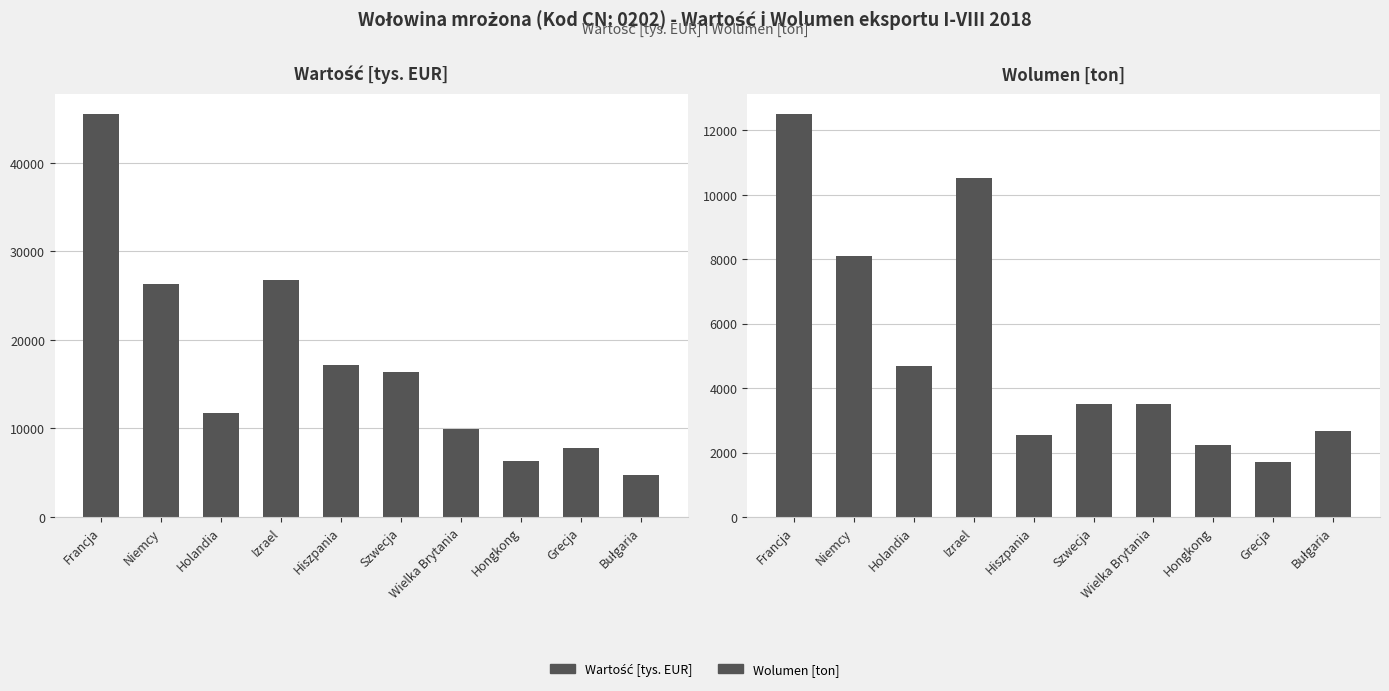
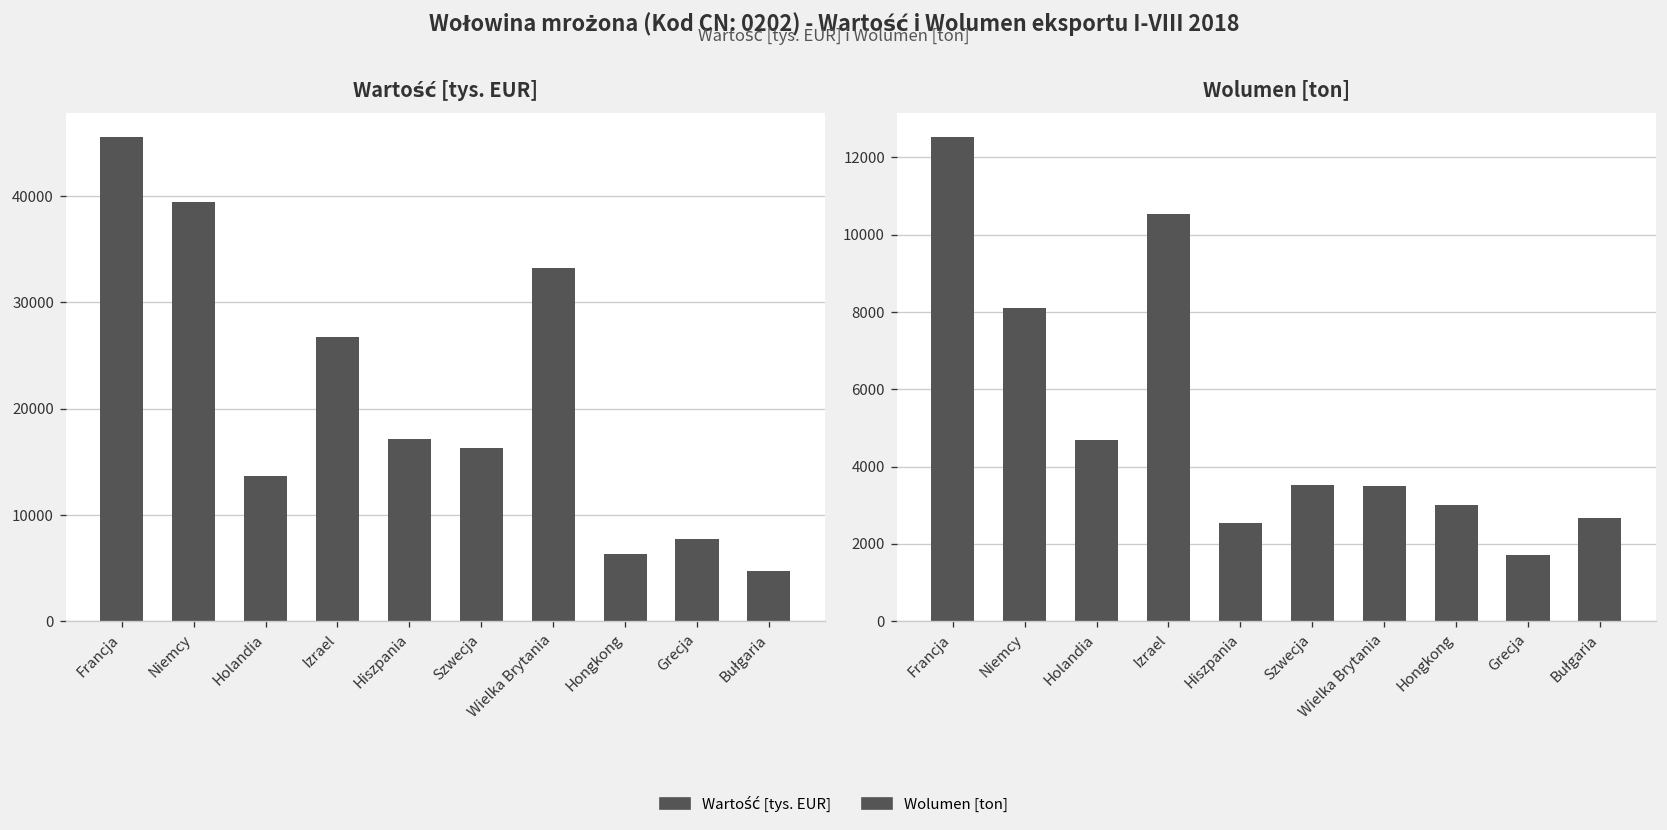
Wartość [tys. EUR], Niemcy: 26000 -> 39000
Wartość [tys. EUR], Holandia: 12000 -> 14000
Wartość [tys. EUR], Wielka Brytania: 10000 -> 33000
Wolumen [ton], Hongkong: 2200 -> 3000
